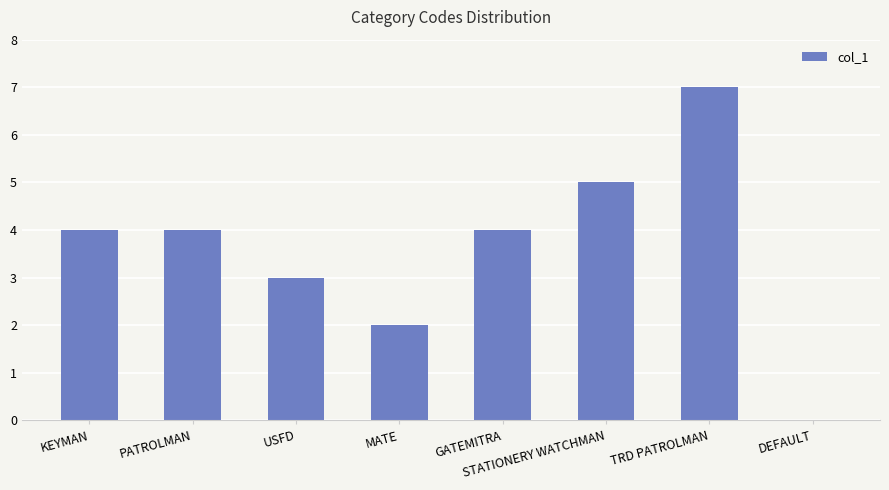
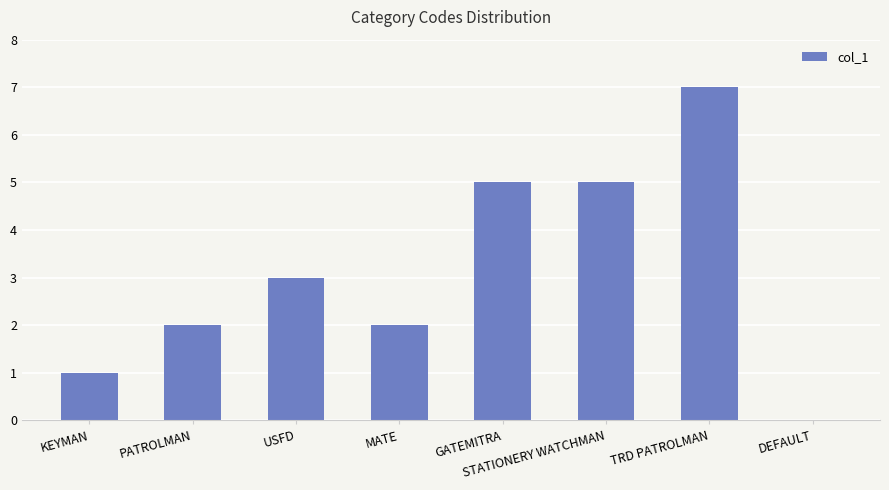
KEYMAN: 4 -> 1
PATROLMAN: 4 -> 2
GATEMITRA: 4 -> 5
